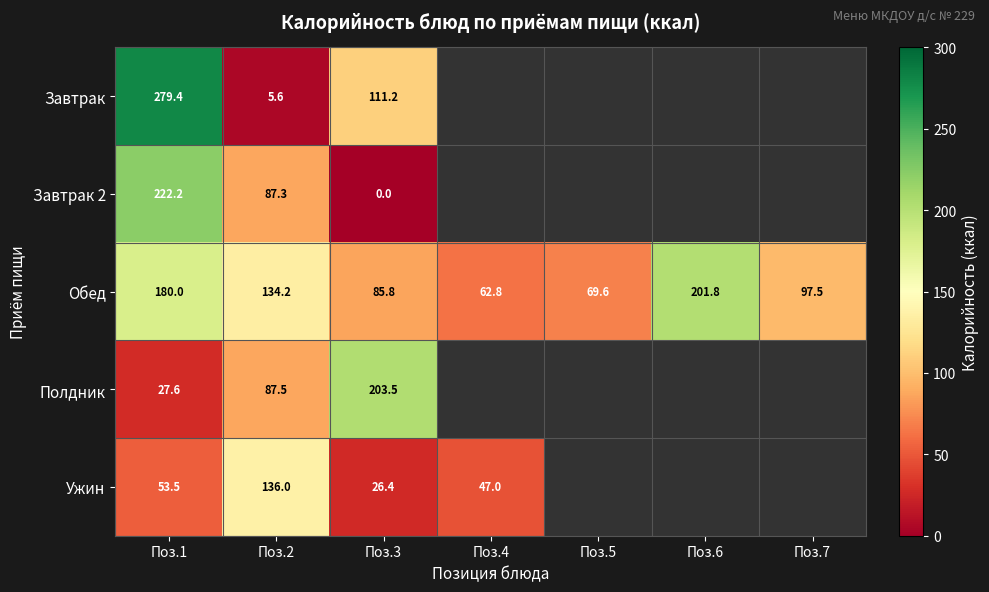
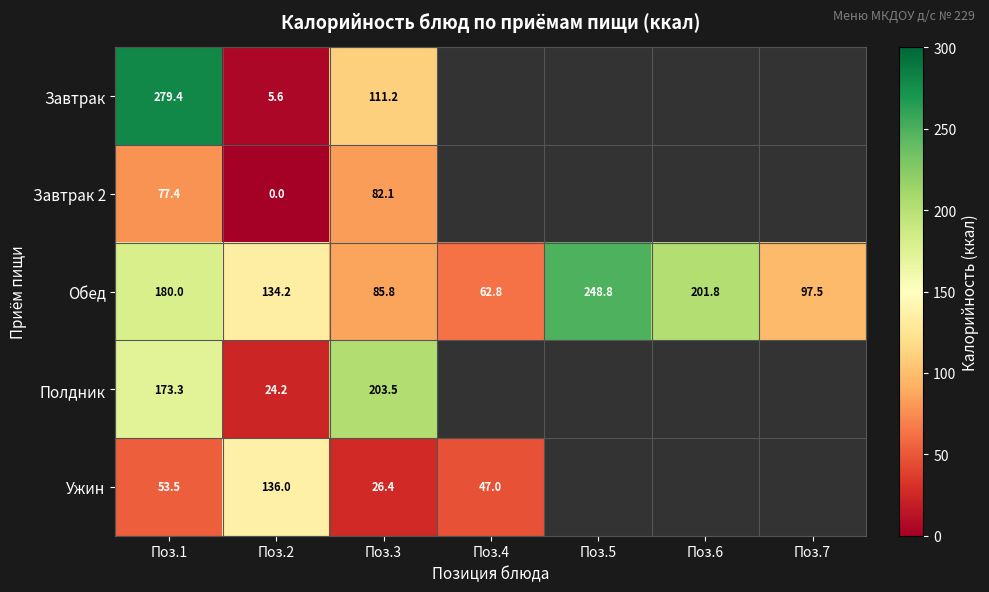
Завтрак 2, Поз.1: 222.2 -> 77.4
Завтрак 2, Поз.2: 87.3 -> 0.0
Завтрак 2, Поз.3: 0.0 -> 82.1
Обед, Поз.5: 69.6 -> 248.8
Полдник, Поз.1: 27.6 -> 173.3
Полдник, Поз.2: 87.5 -> 24.2
